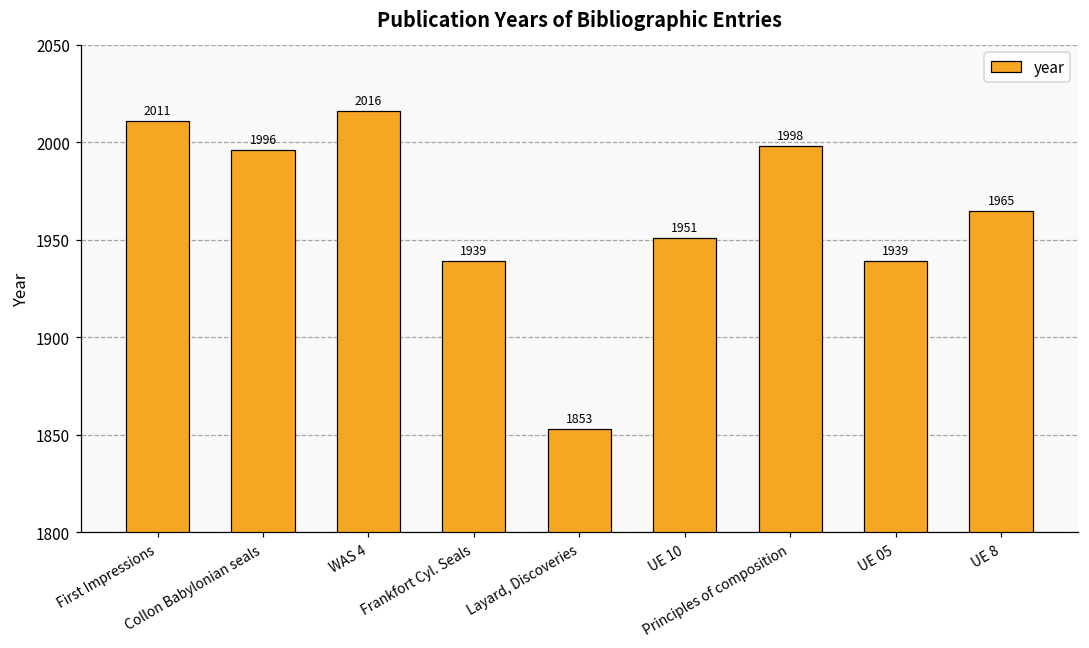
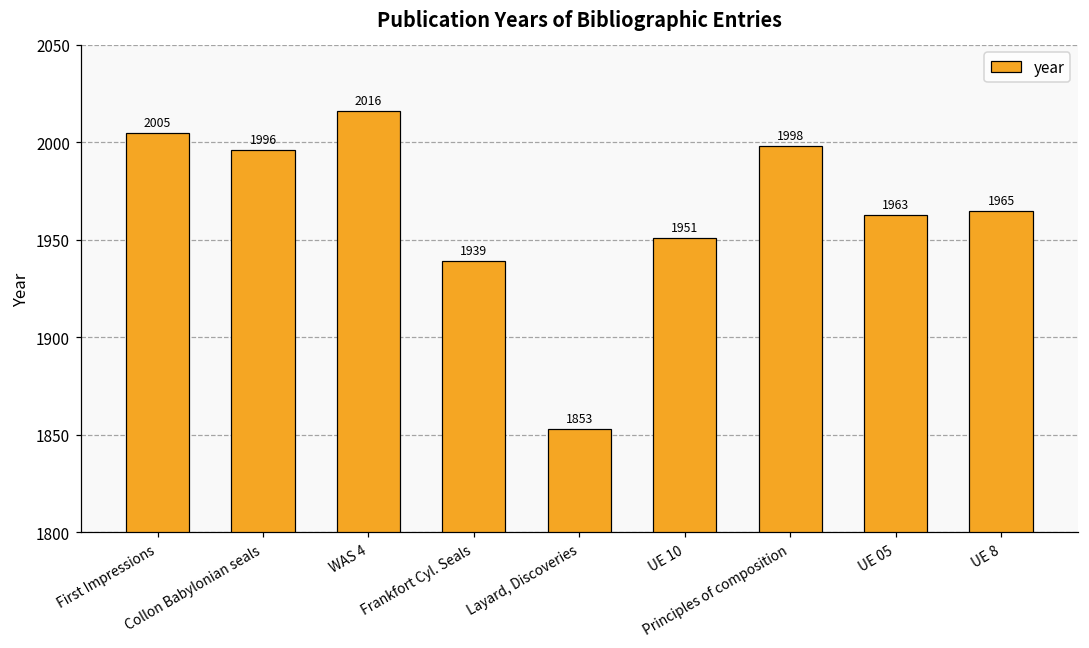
First Impressions: 2011 -> 2005
UE 05: 1939 -> 1963
